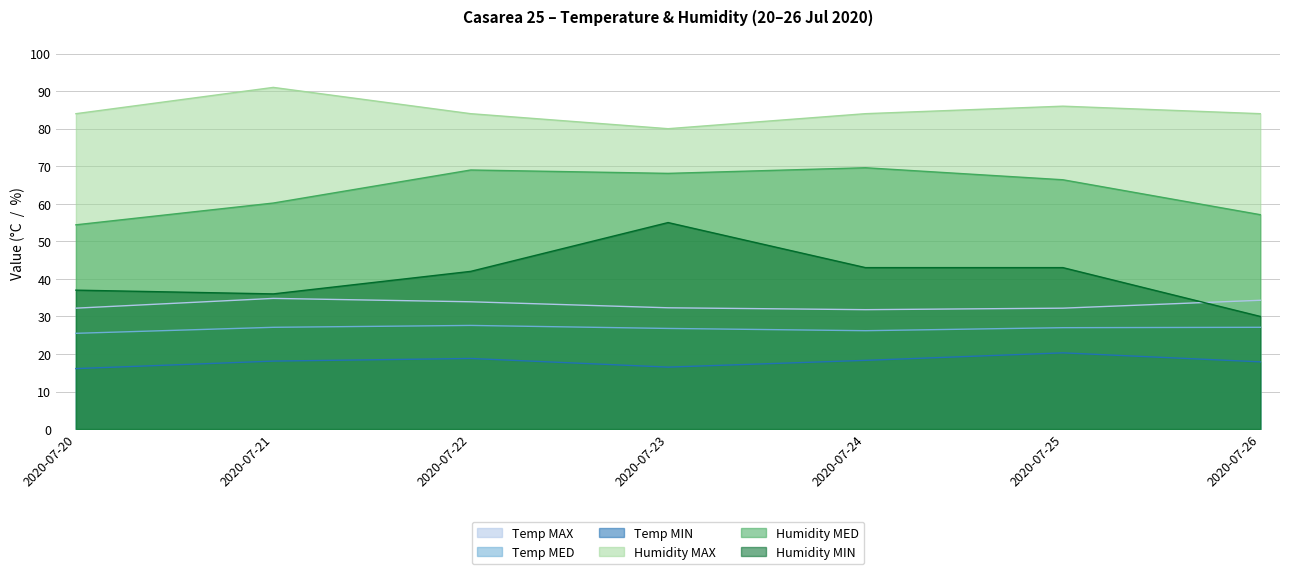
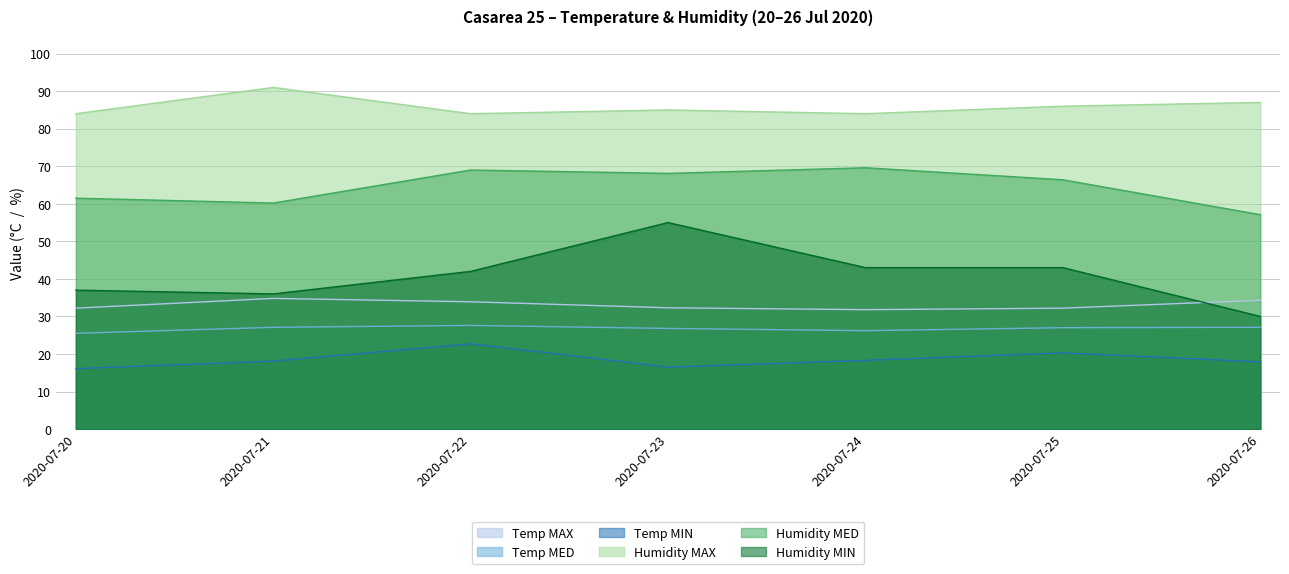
Humidity MED, 2020-07-20: 54 -> 62
Temp MIN, 2020-07-22: 19 -> 23
Humidity MAX, 2020-07-23: 80 -> 85
Humidity MAX, 2020-07-26: 84 -> 87
